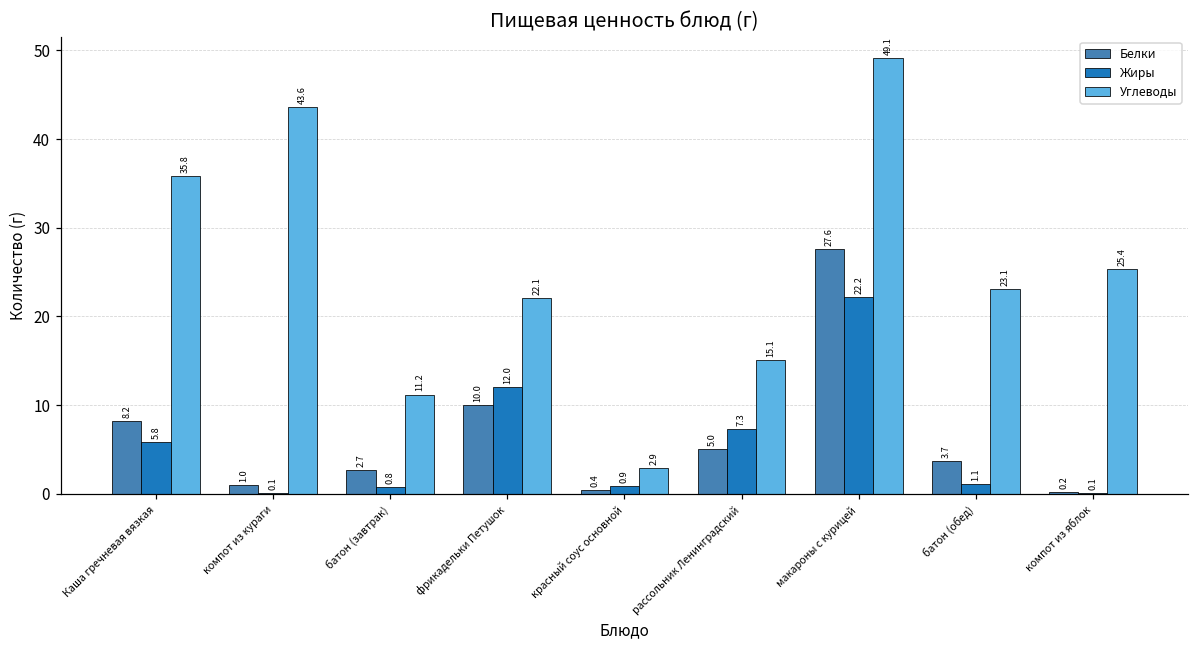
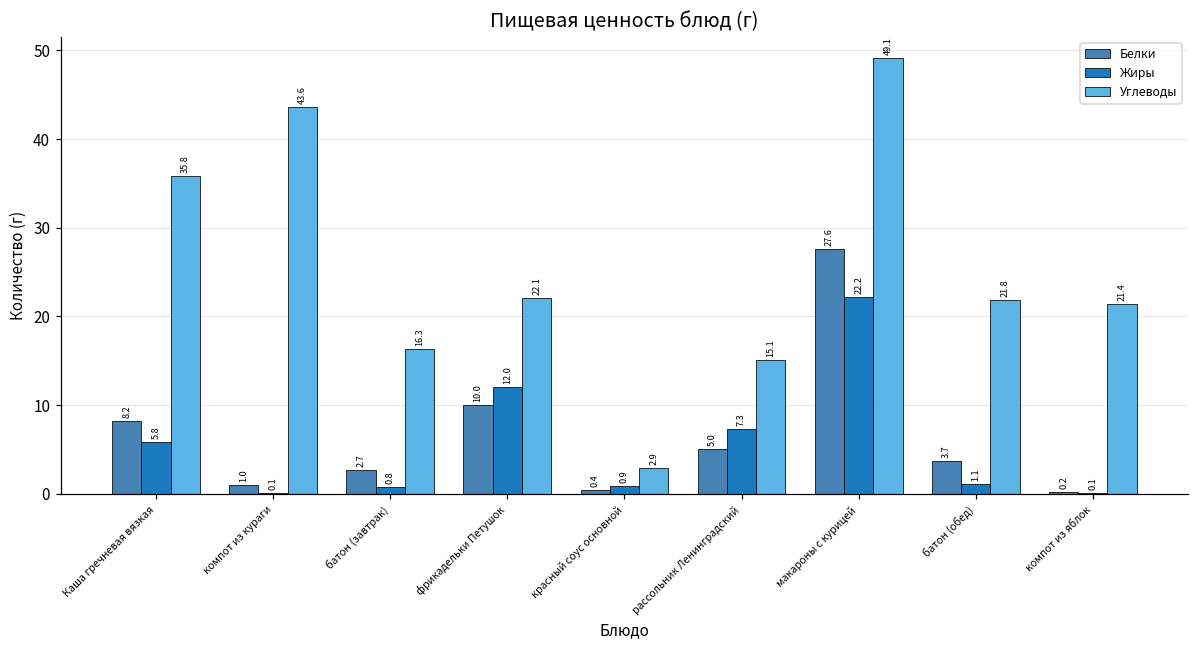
Углеводы, батон (завтрак): 11.2 -> 16.3
Углеводы, батон (обед): 23.1 -> 21.8
Углеводы, компот из яблок: 25.4 -> 21.4
